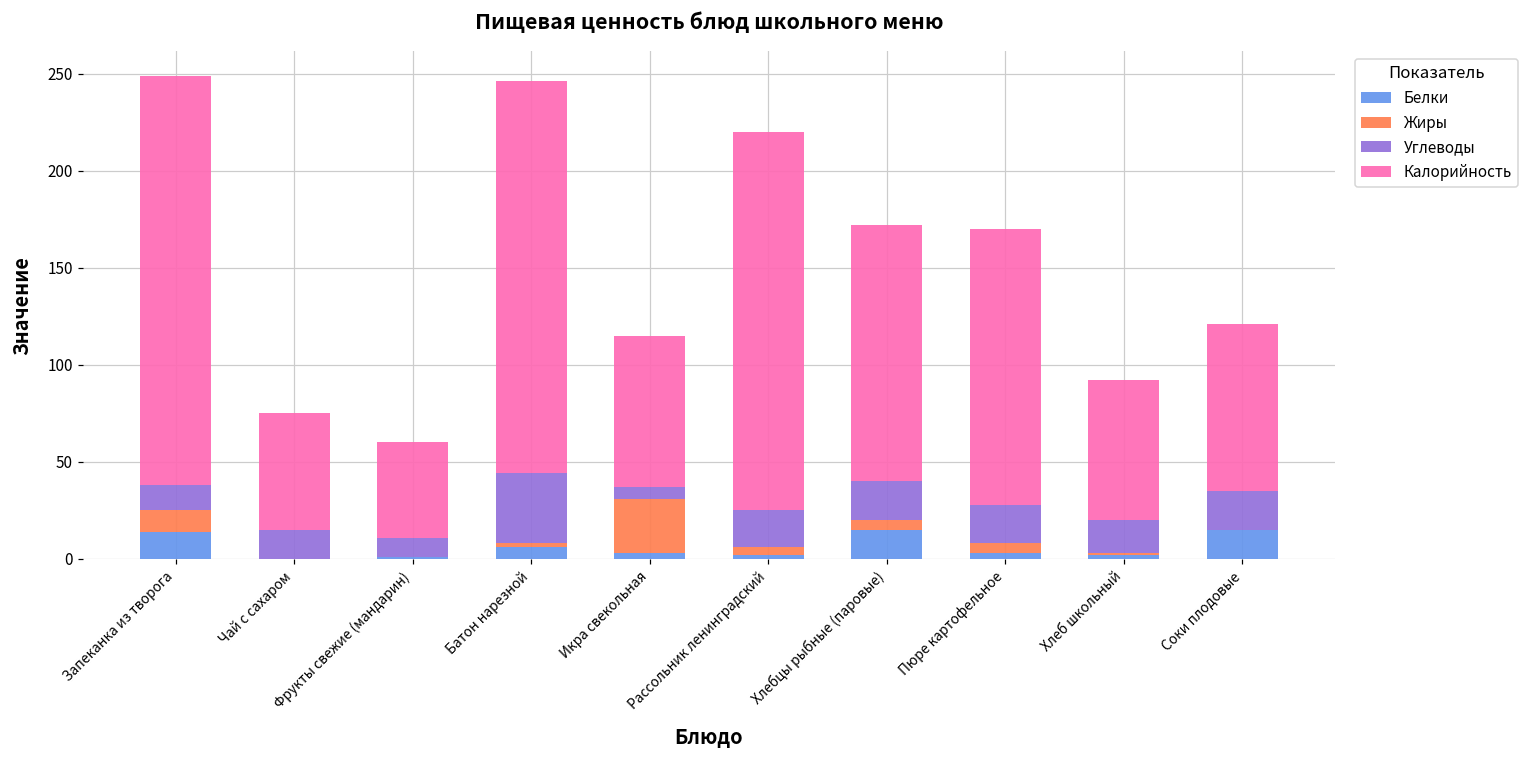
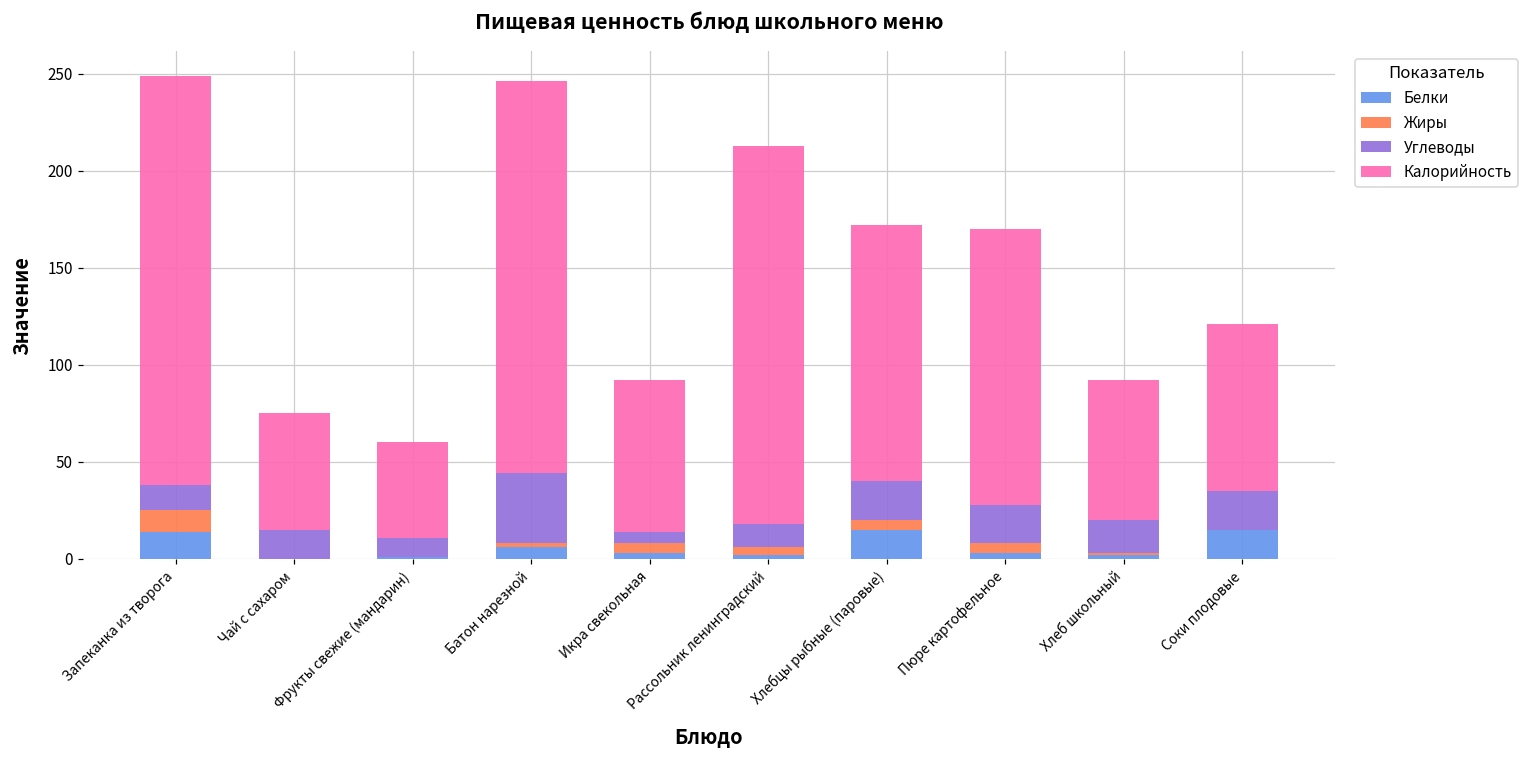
Жиры, Икра свекольная: 28 -> 5
Углеводы, Рассольник ленинградский: 19 -> 12
